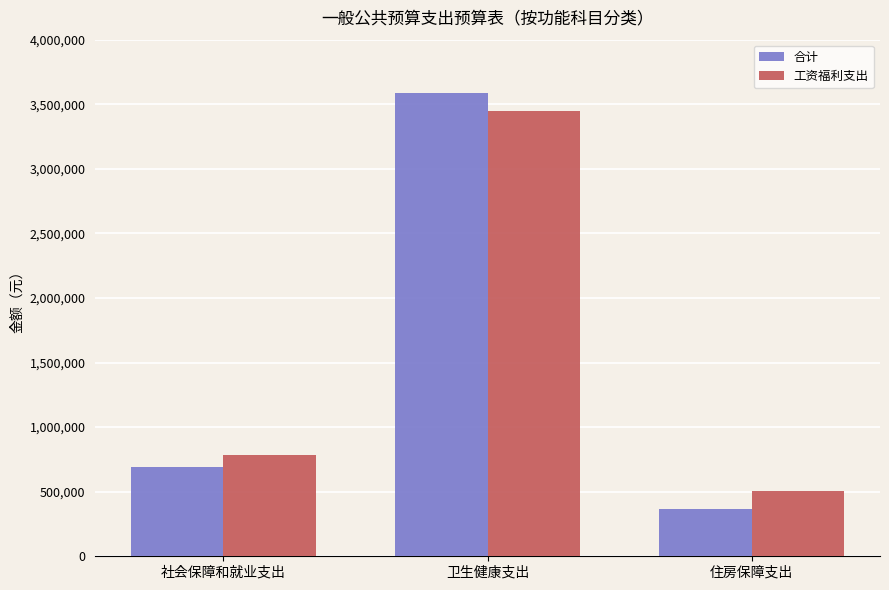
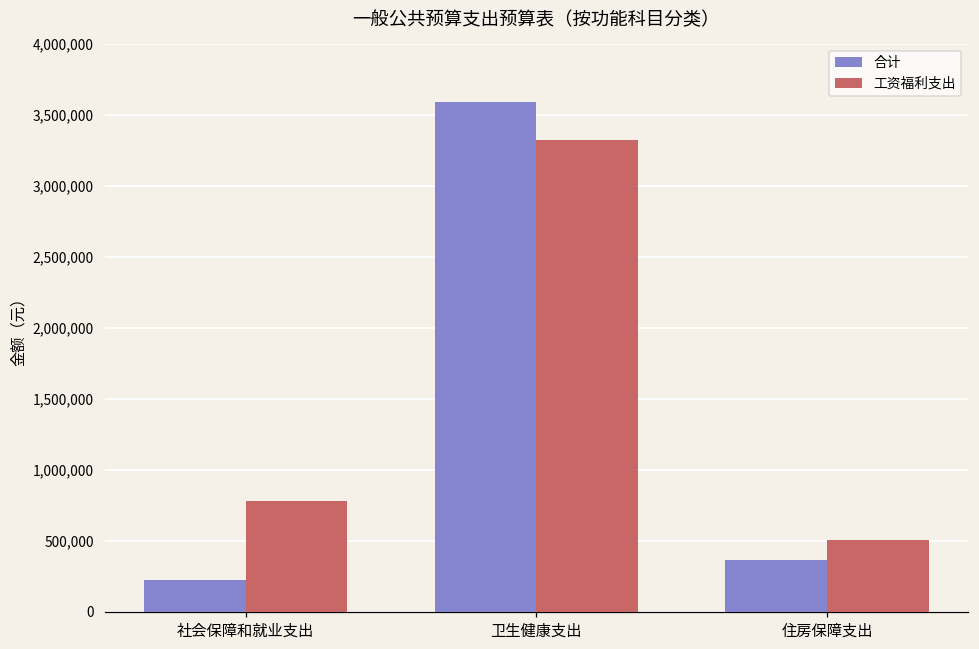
合计, 社会保障和就业支出: 690,000 -> 220,000
工资福利支出, 卫生健康支出: 3,450,000 -> 3,320,000
